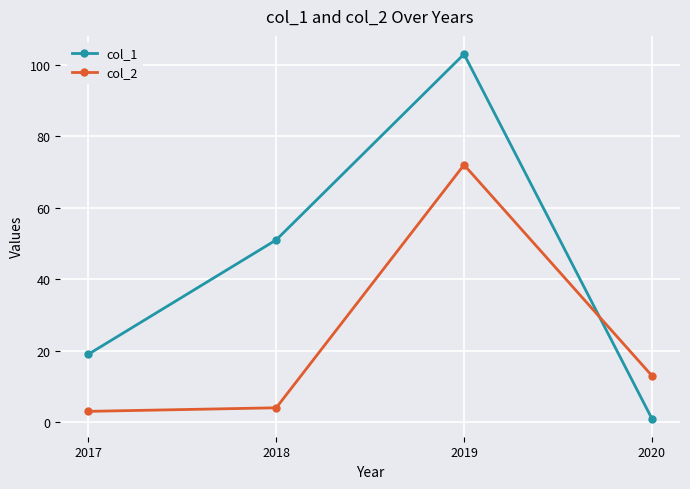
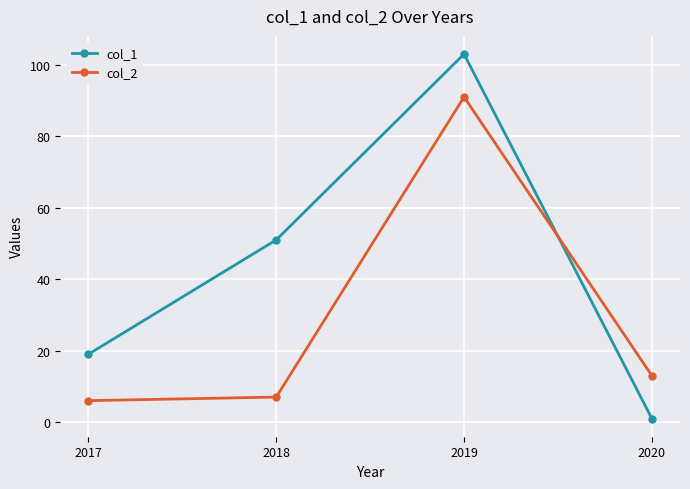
col_2, 2017: 3 -> 6
col_2, 2018: 4 -> 7
col_2, 2019: 72 -> 91
